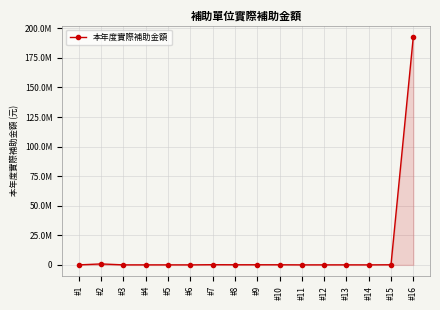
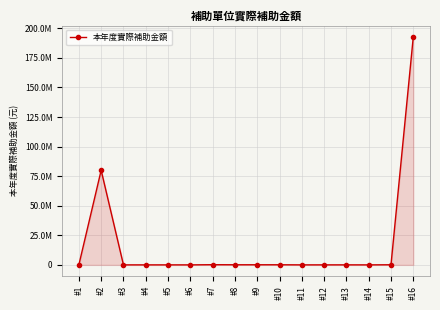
#2: 1000000 -> 80000000
